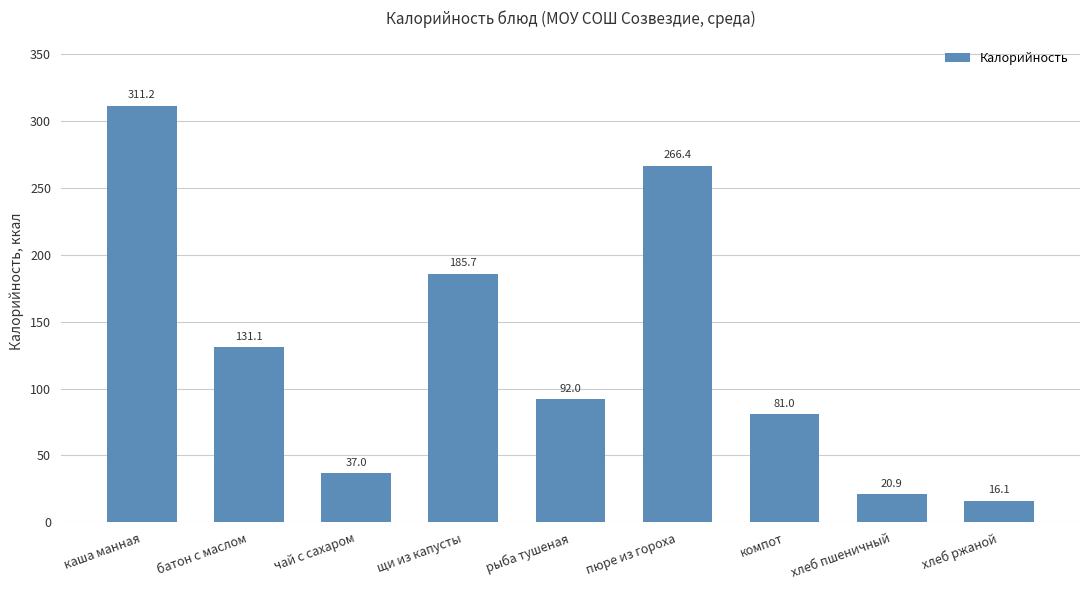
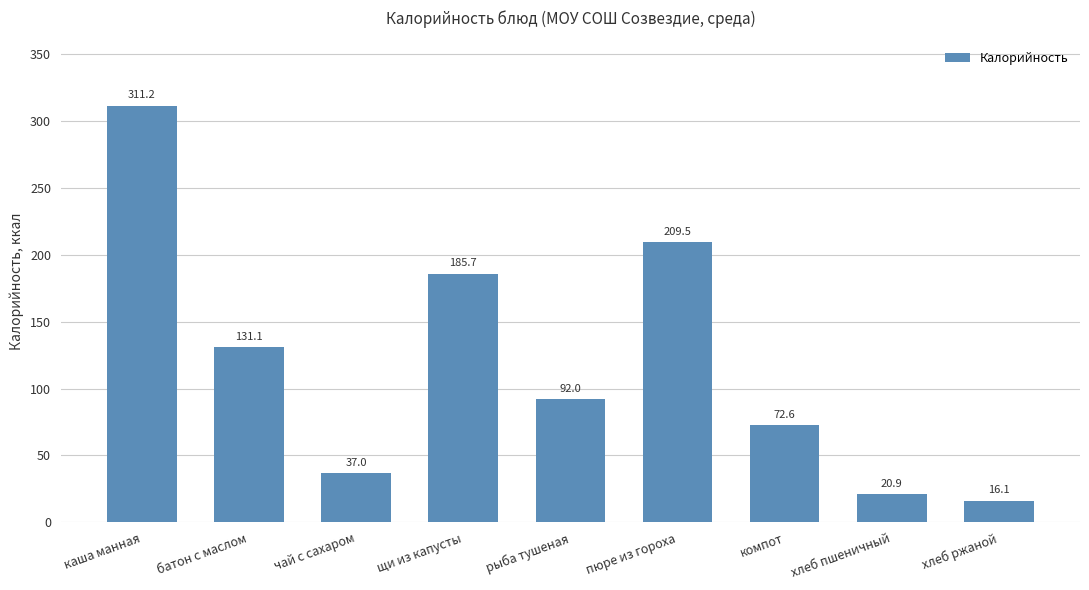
пюре из гороха: 266.4 -> 209.5
компот: 81.0 -> 72.6
